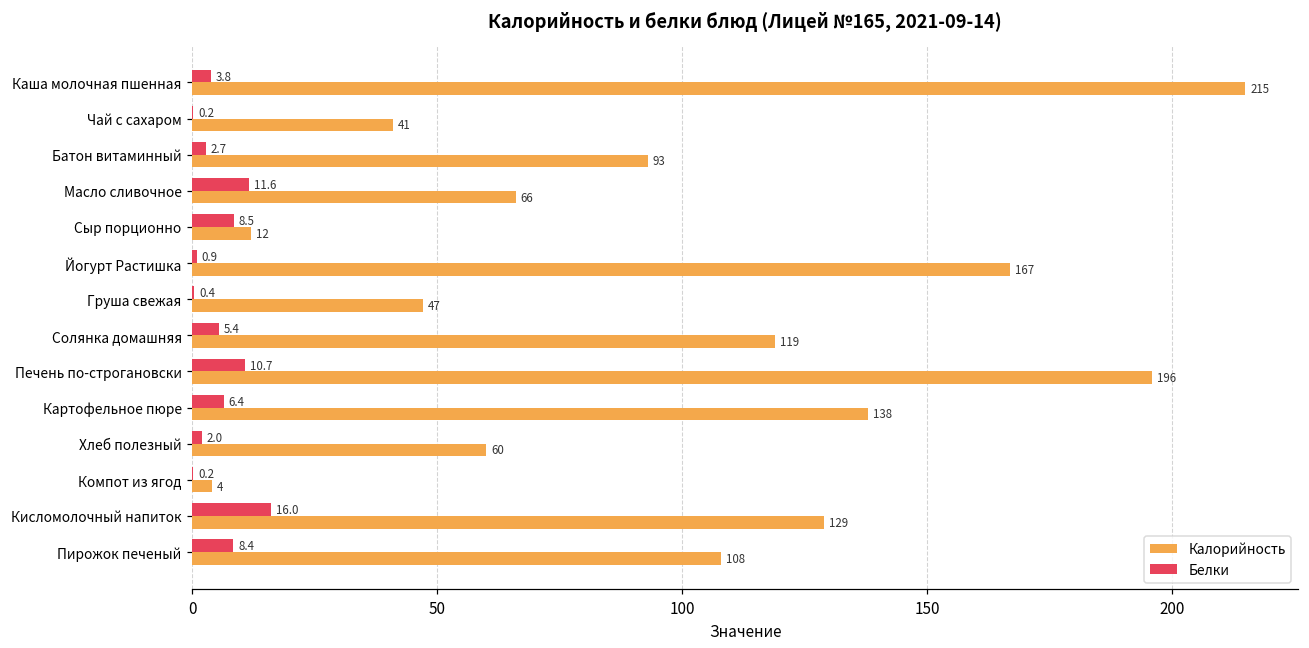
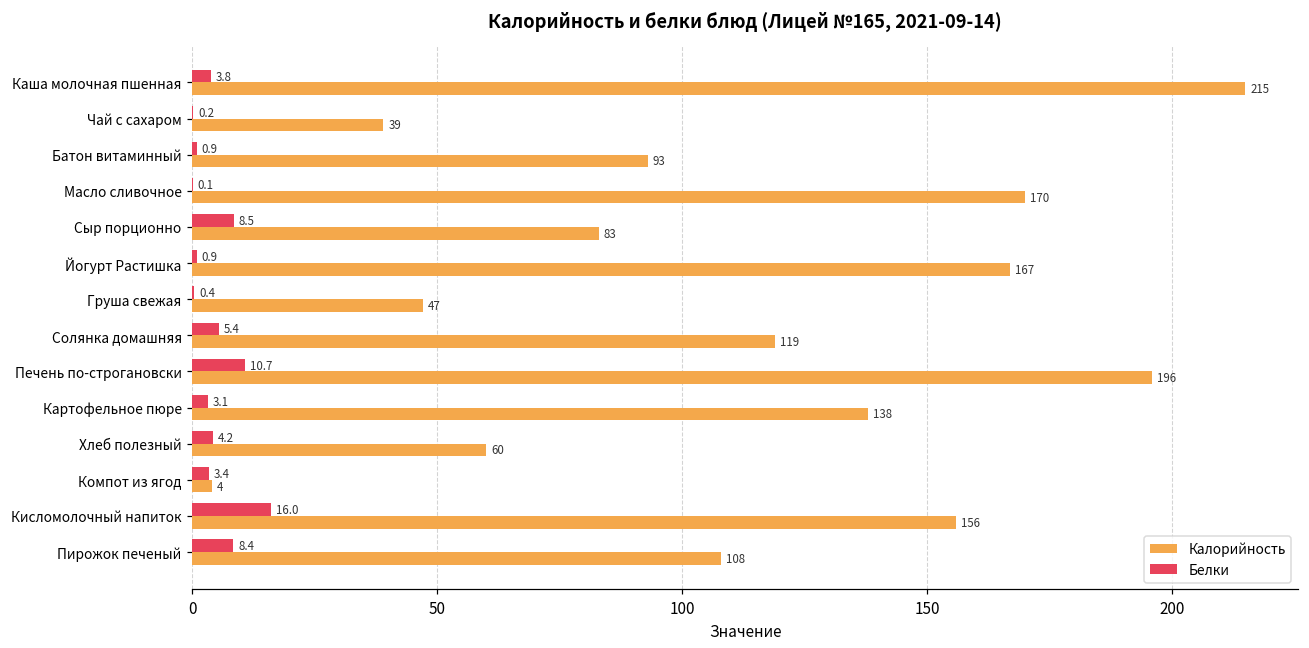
Калорийность, Чай с сахаром: 41 -> 39
Белки, Батон витаминный: 2.7 -> 0.9
Белки, Масло сливочное: 11.6 -> 0.1
Калорийность, Масло сливочное: 66 -> 170
Калорийность, Сыр порционно: 12 -> 83
Белки, Картофельное пюре: 6.4 -> 3.1
Белки, Хлеб полезный: 2.0 -> 4.2
Белки, Компот из ягод: 0.2 -> 3.4
Калорийность, Кисломолочный напиток: 129 -> 156
